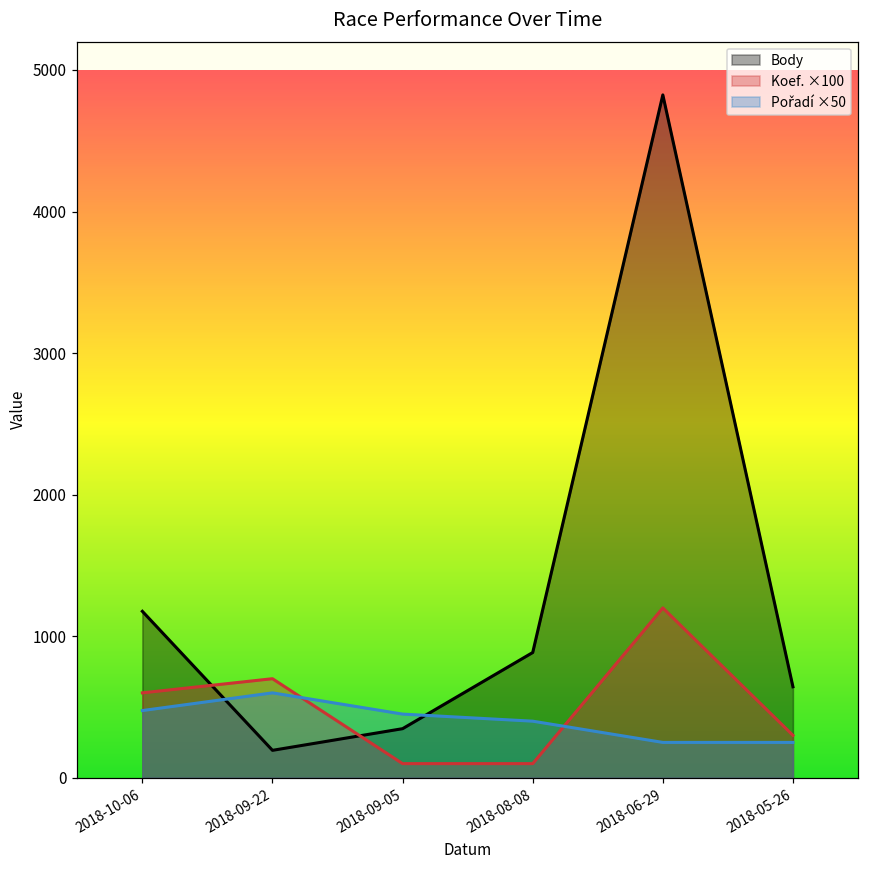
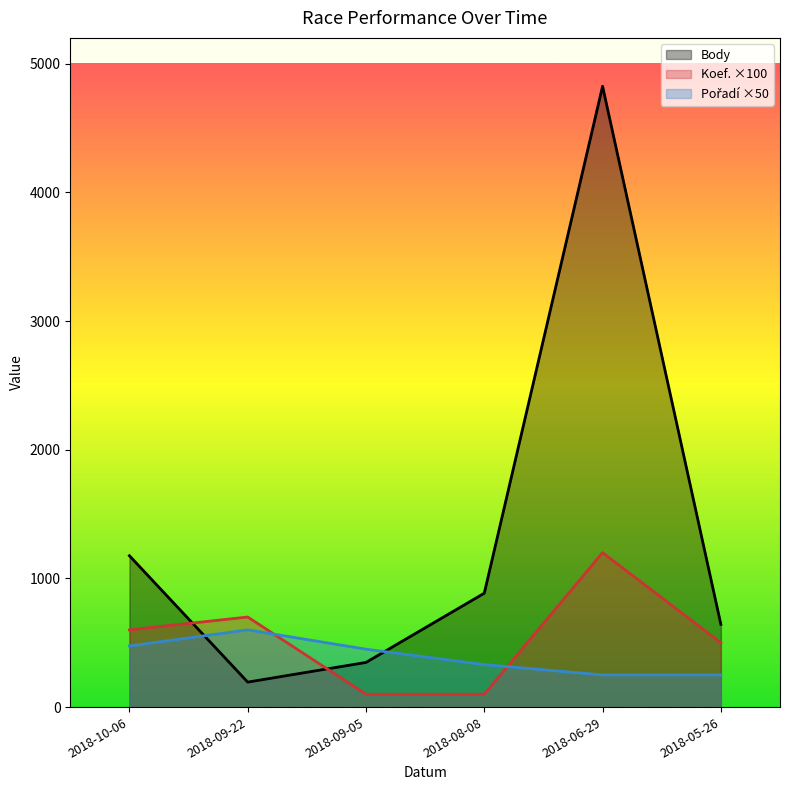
Pořadí ×50, 2018-08-08: 400 -> 330
Koef. ×100, 2018-05-26: 300 -> 500
